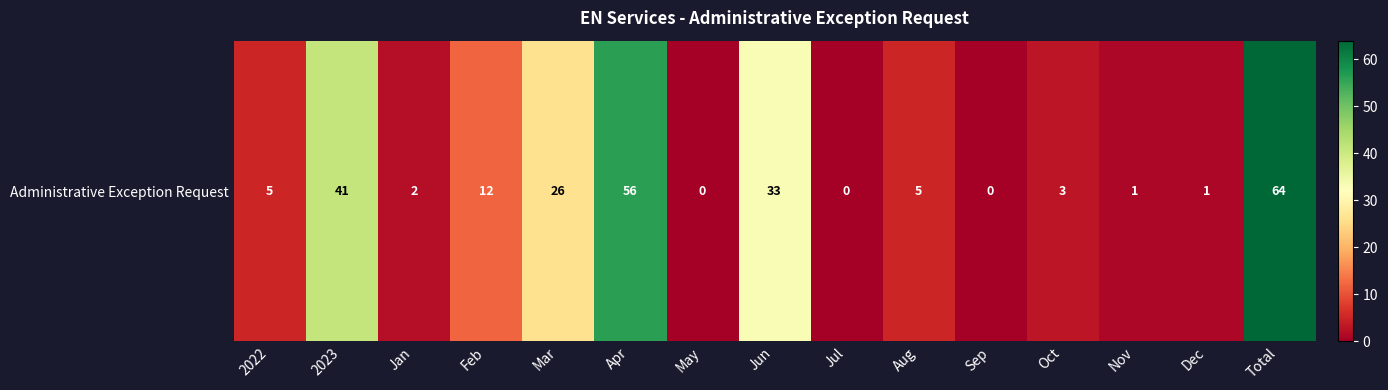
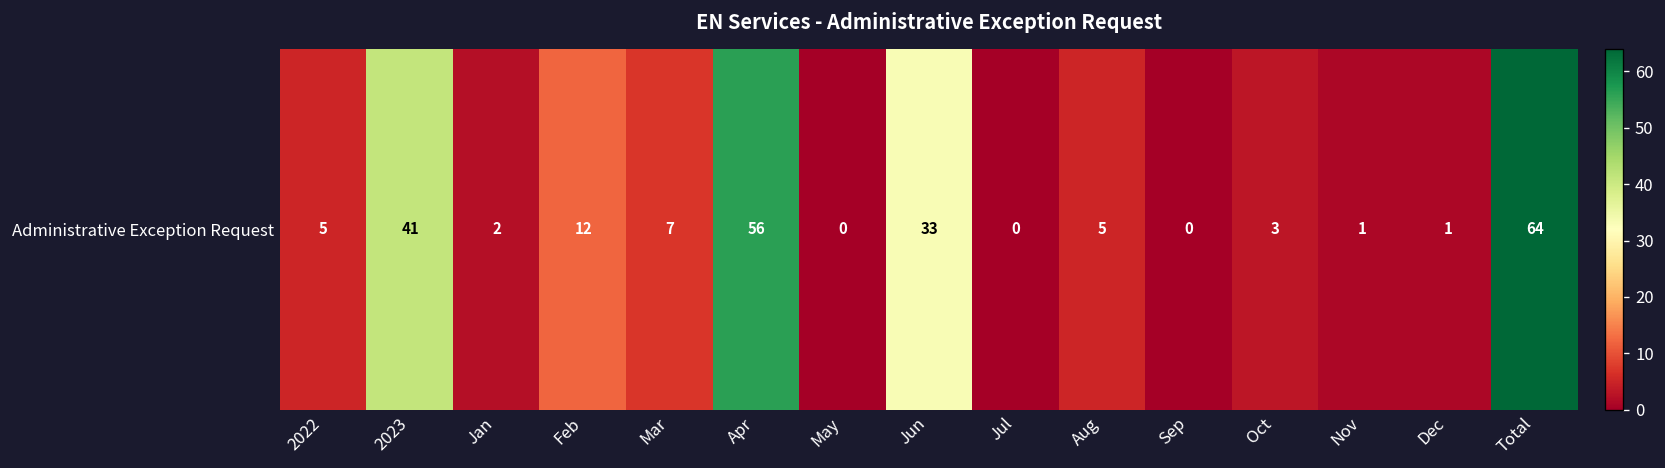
Administrative Exception Request, Mar: 26 -> 7
